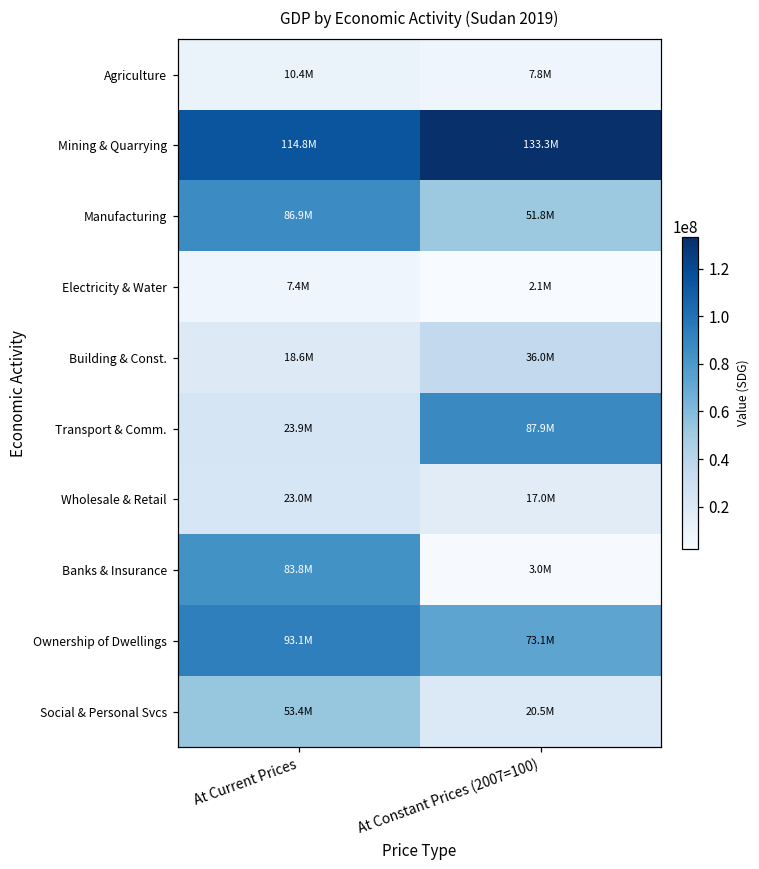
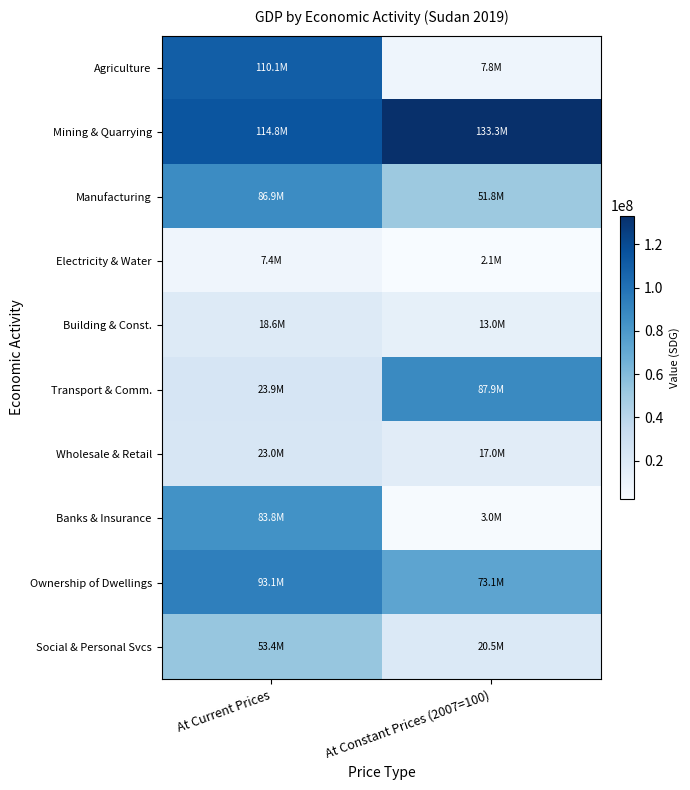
Agriculture, At Current Prices: 10.4M -> 110.1M
Building & Const., At Constant Prices (2007=100): 36.0M -> 13.0M
